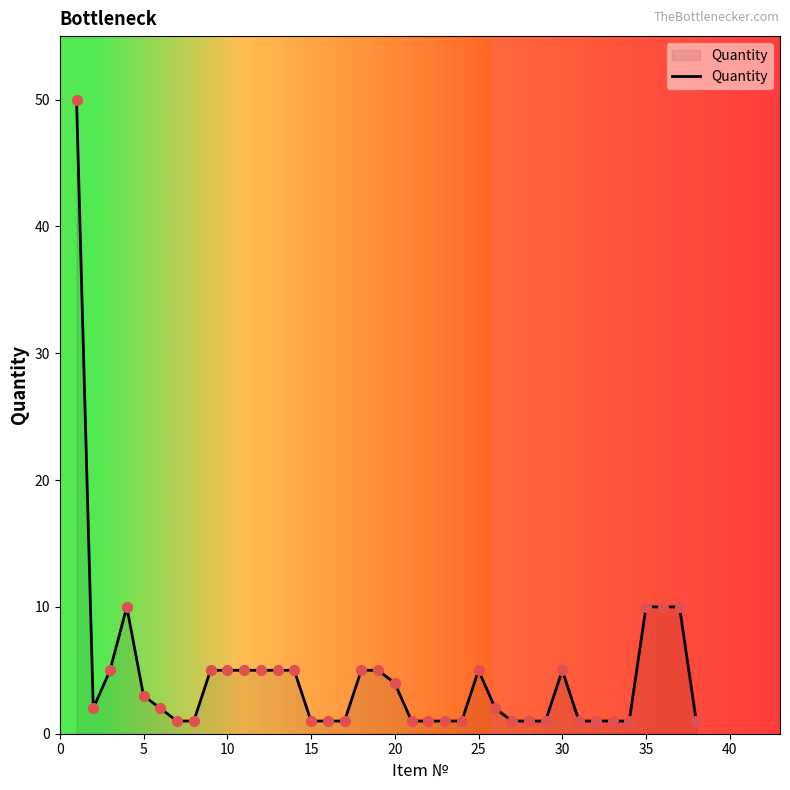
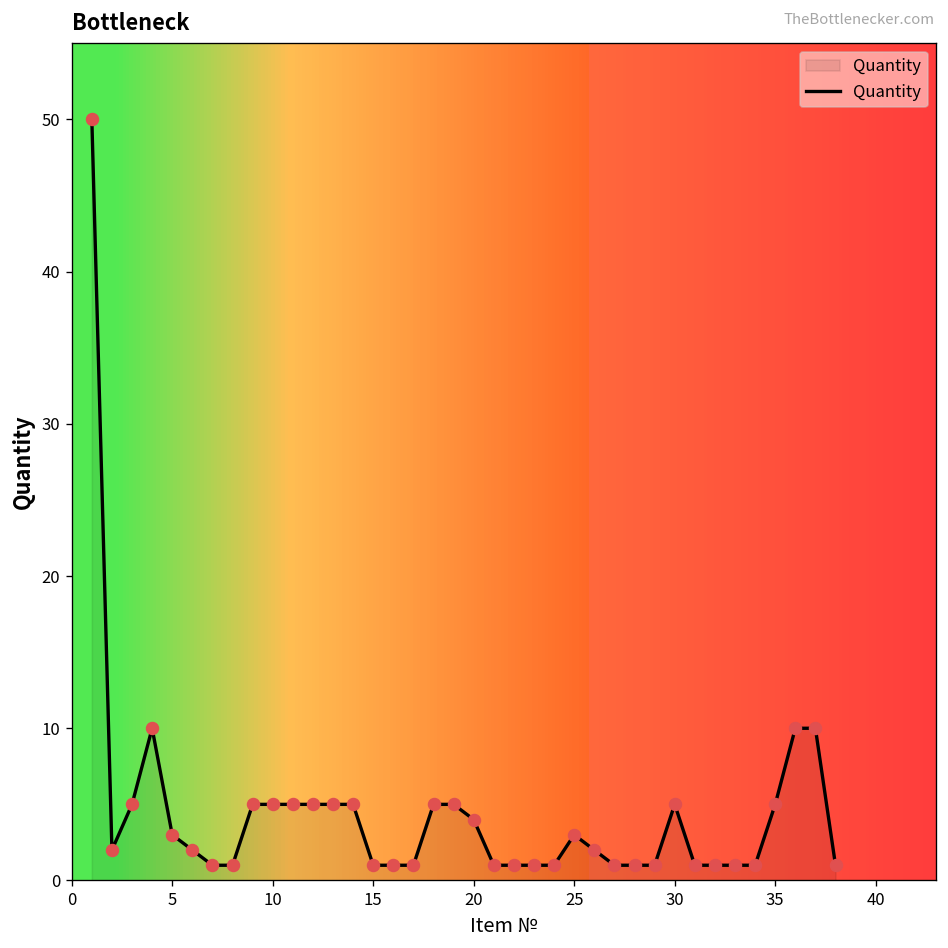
25: 5 -> 3
35: 10 -> 5
